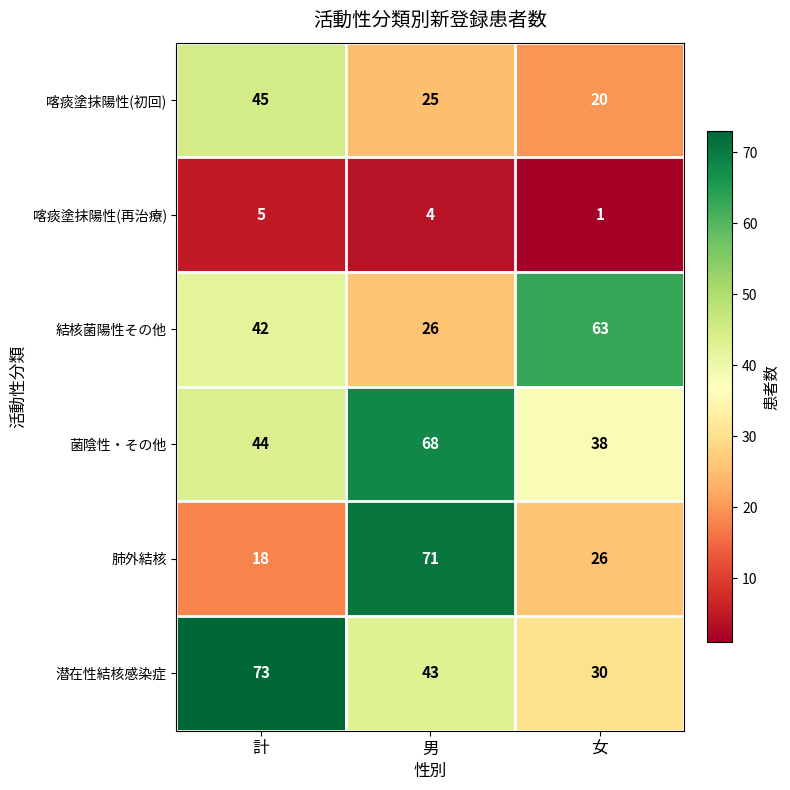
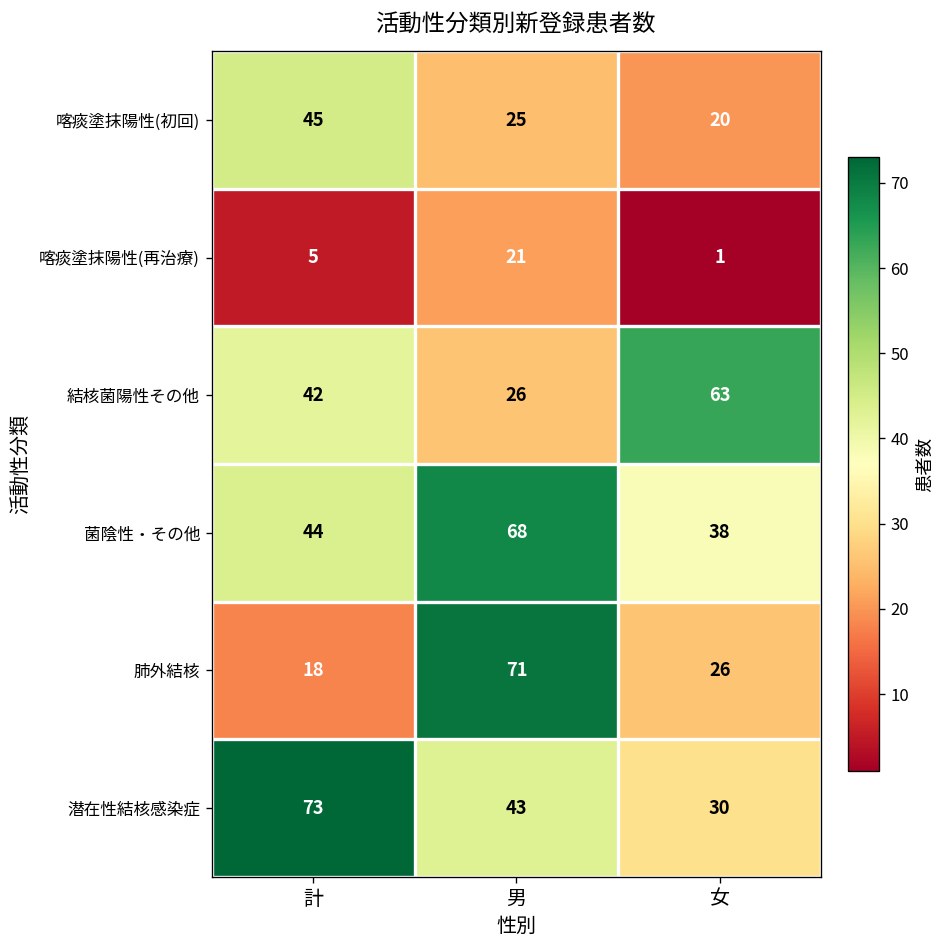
喀痰塗抹陽性(再治療), 男: 4 -> 21
